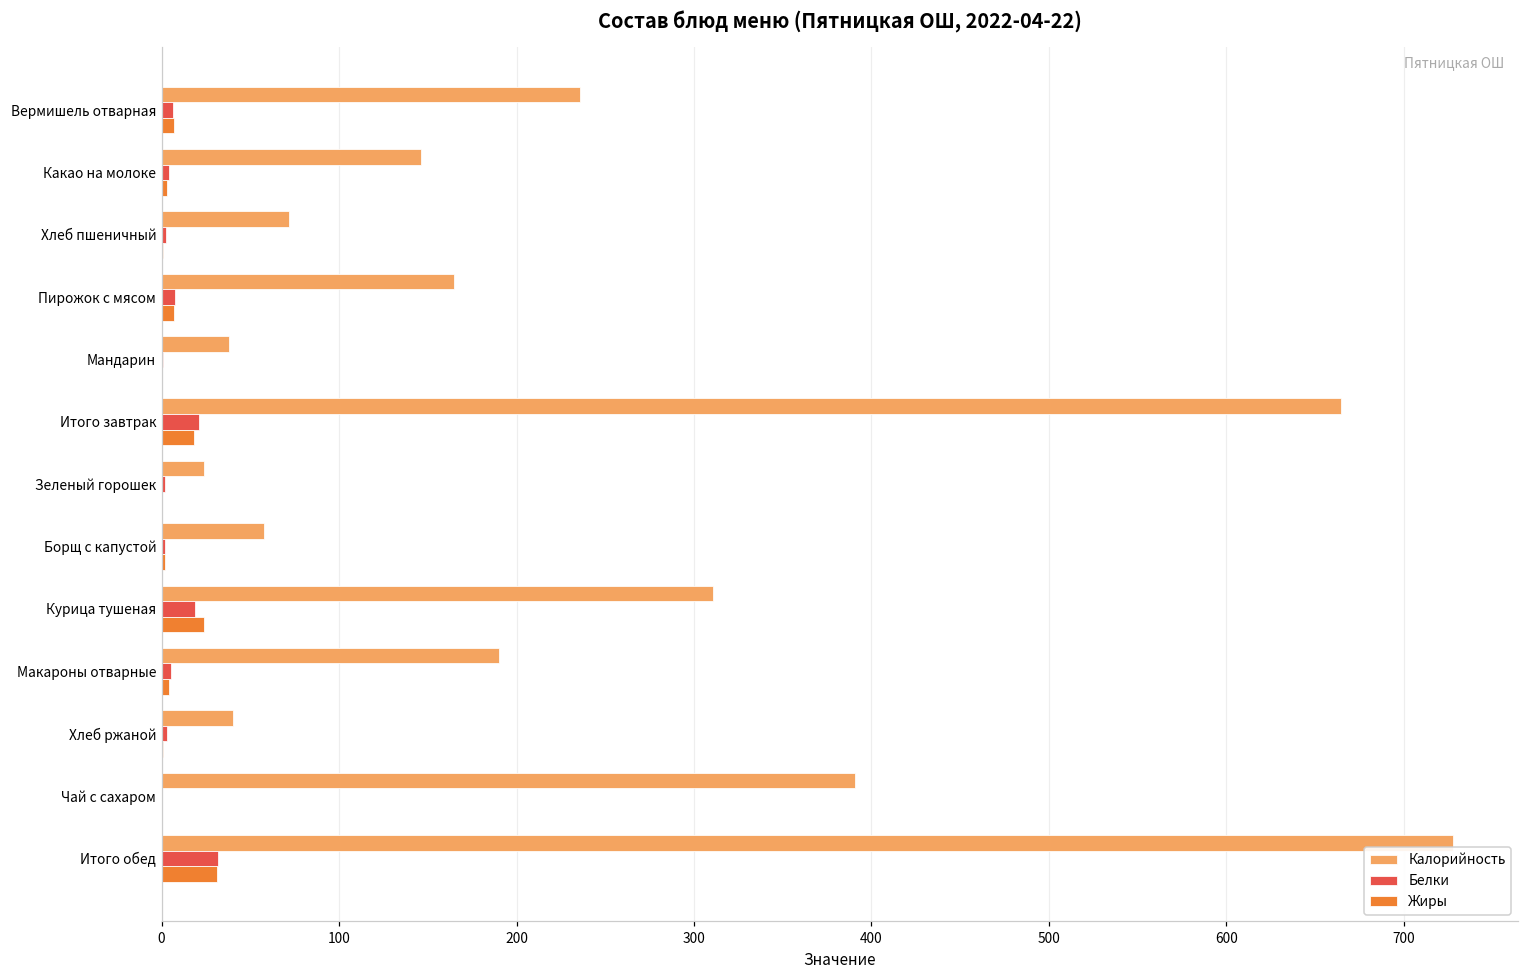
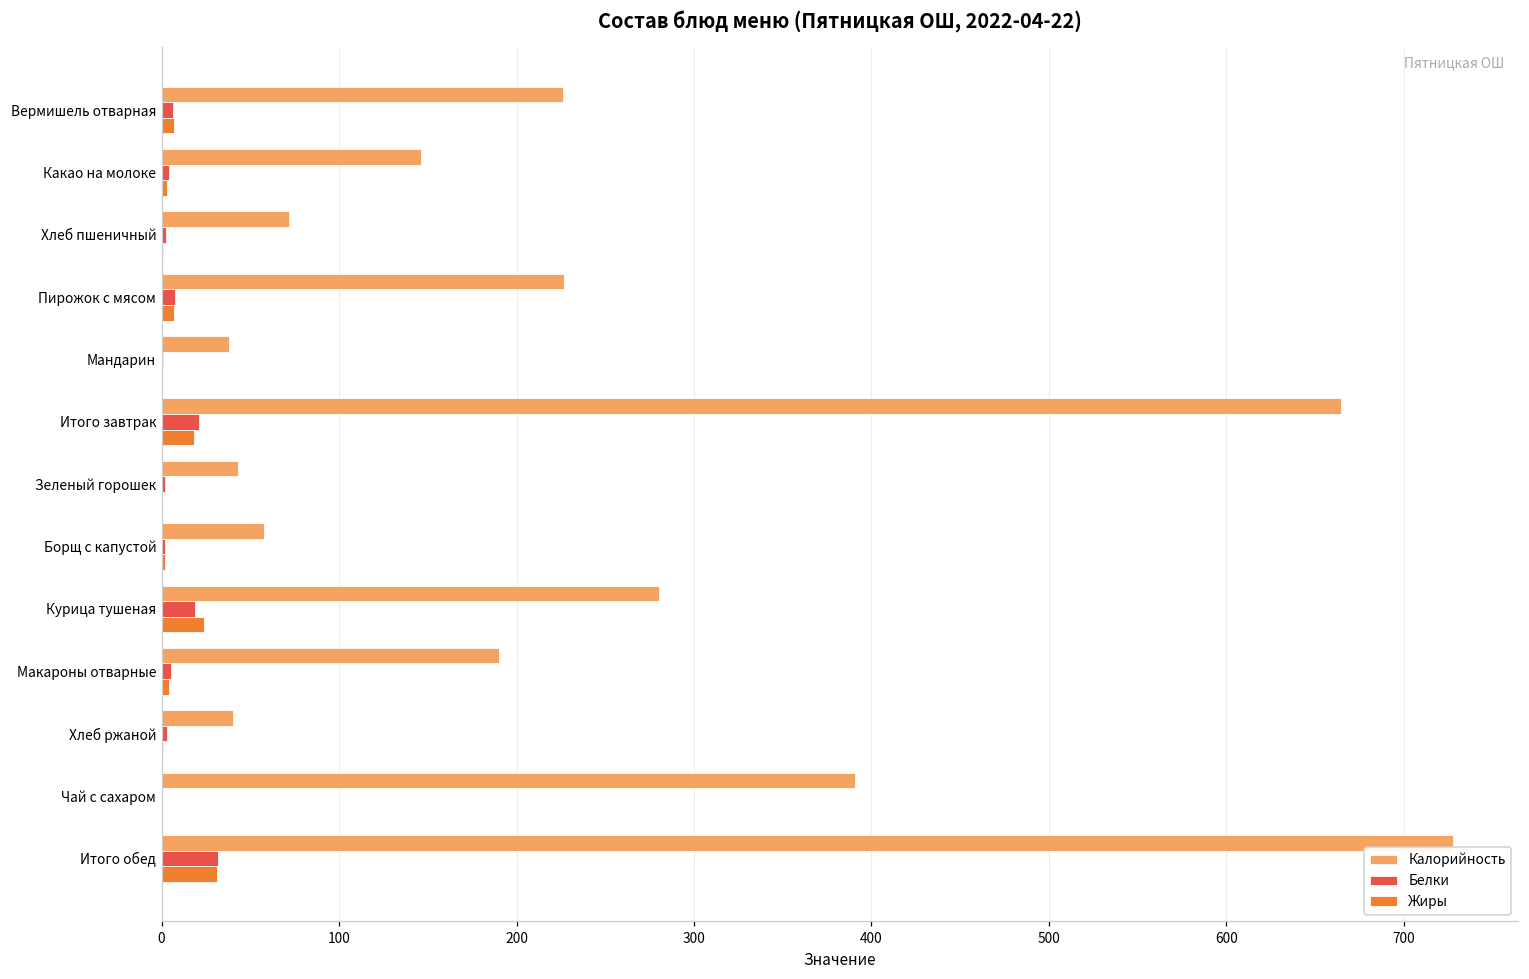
Калорийность, Вермишель отварная: 236 -> 226
Калорийность, Пирожок с мясом: 165 -> 227
Калорийность, Зеленый горошек: 24 -> 43
Калорийность, Курица тушеная: 311 -> 280
